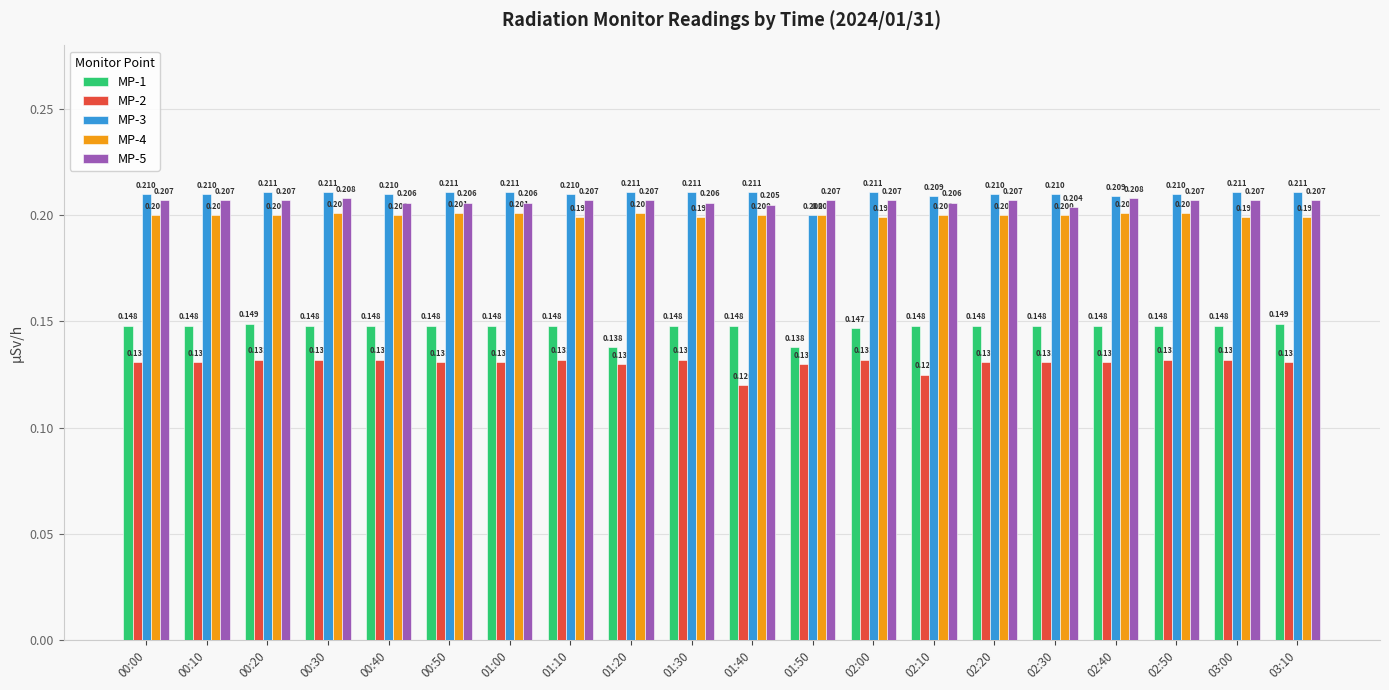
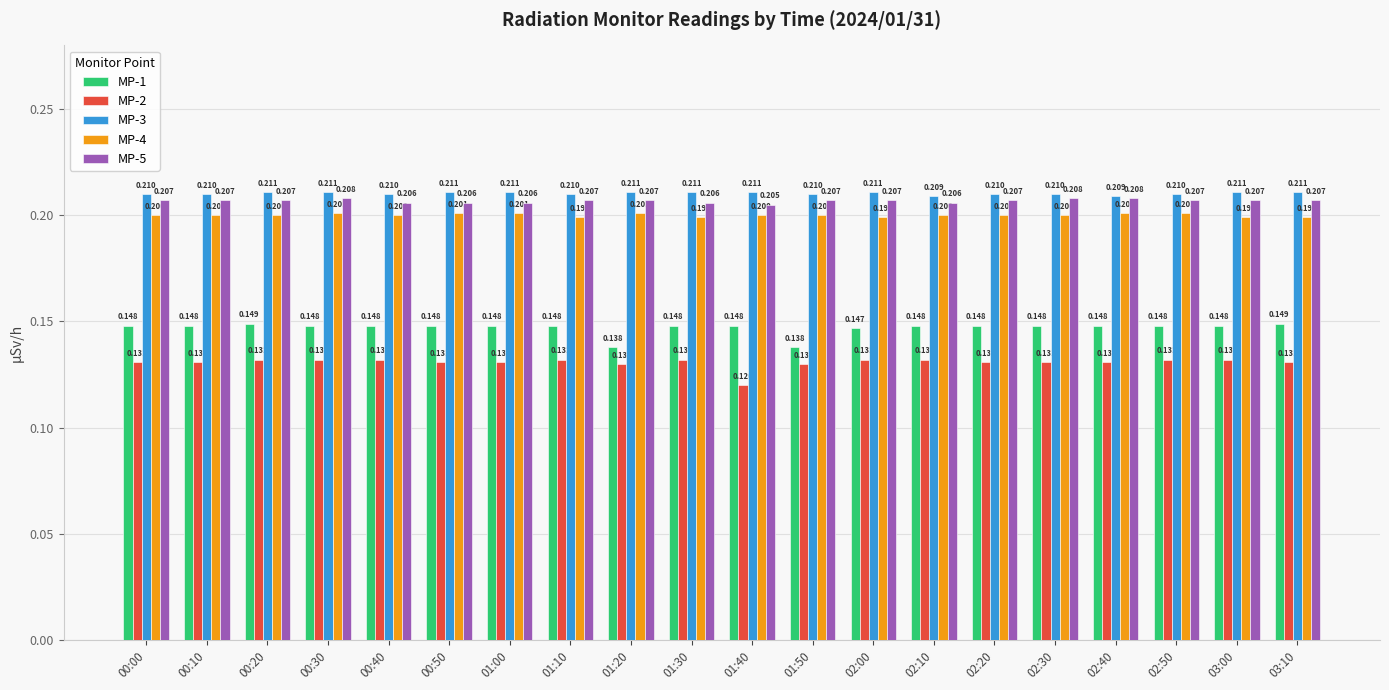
MP-3, 01:50: 0.200 -> 0.210
MP-2, 02:10: 0.125 -> 0.132
MP-5, 02:30: 0.204 -> 0.208
